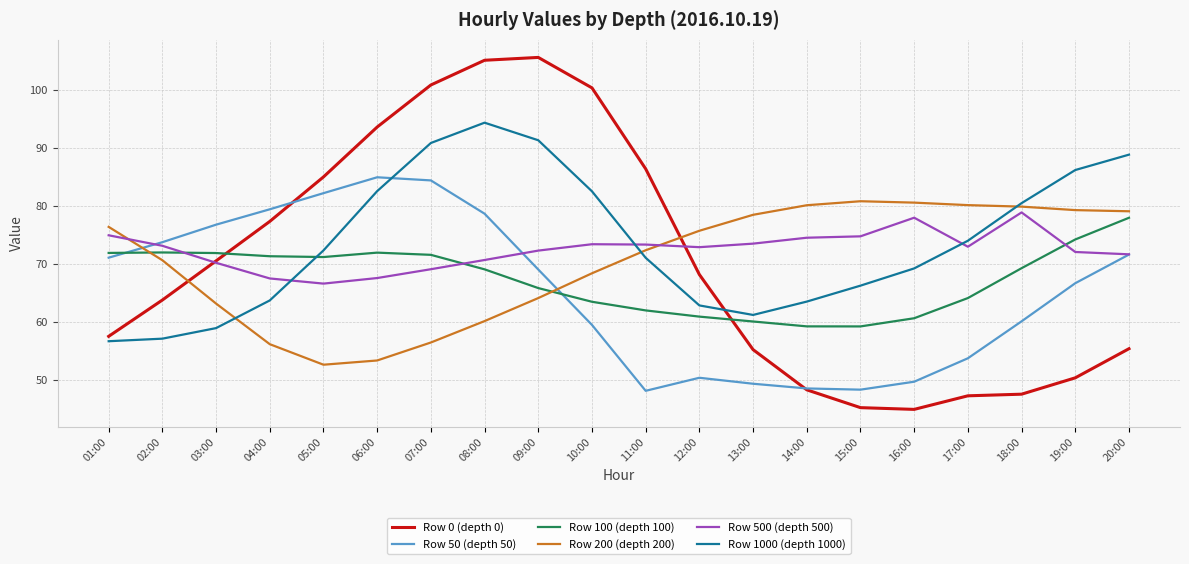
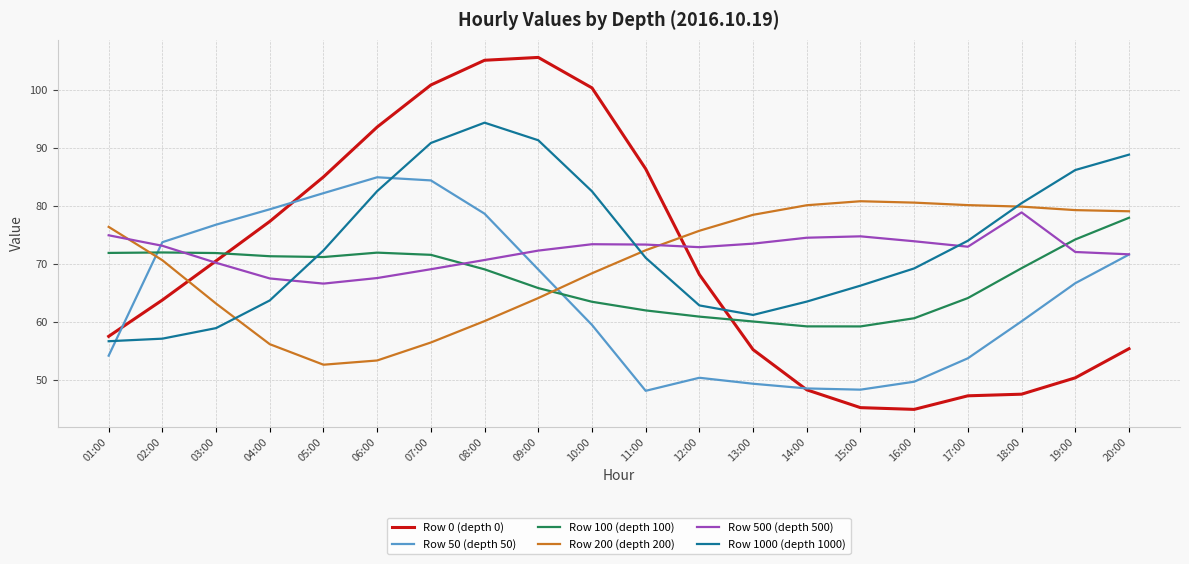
Row 50 (depth 50), 01:00: 71 -> 54
Row 500 (depth 500), 16:00: 78 -> 74
